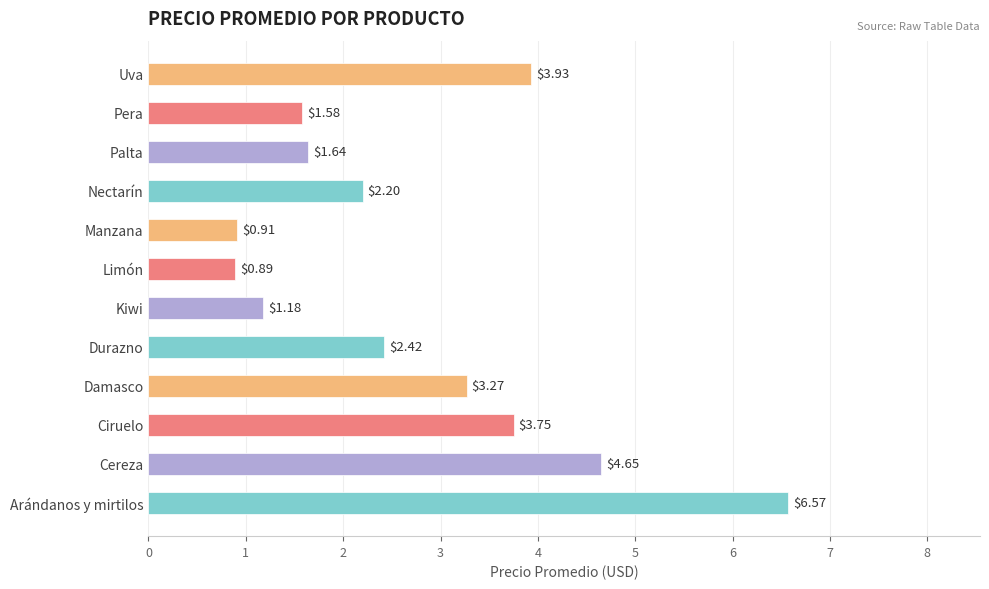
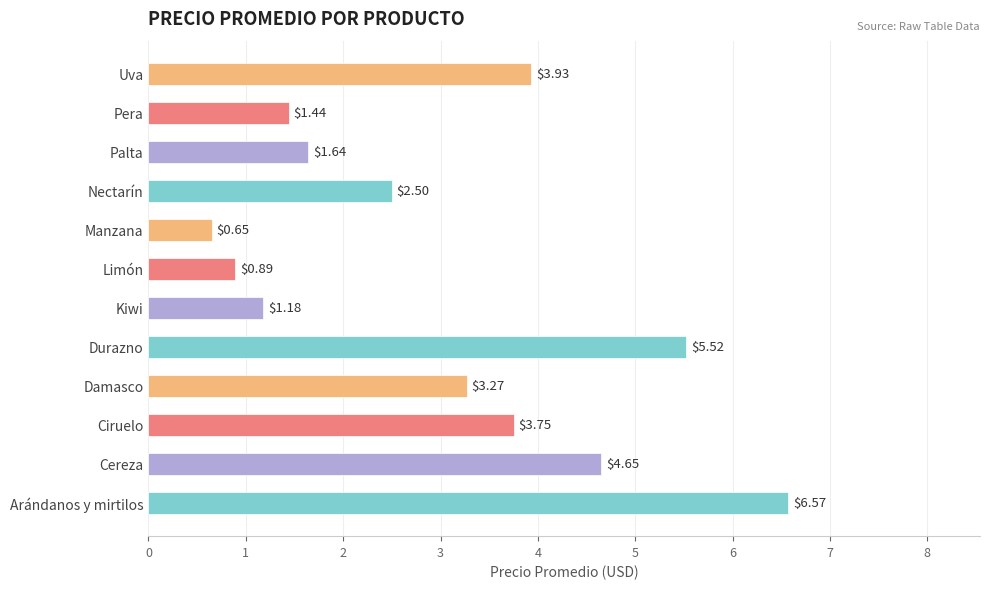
Pera: $1.58 -> $1.44
Nectarín: $2.20 -> $2.50
Manzana: $0.91 -> $0.65
Durazno: $2.42 -> $5.52
